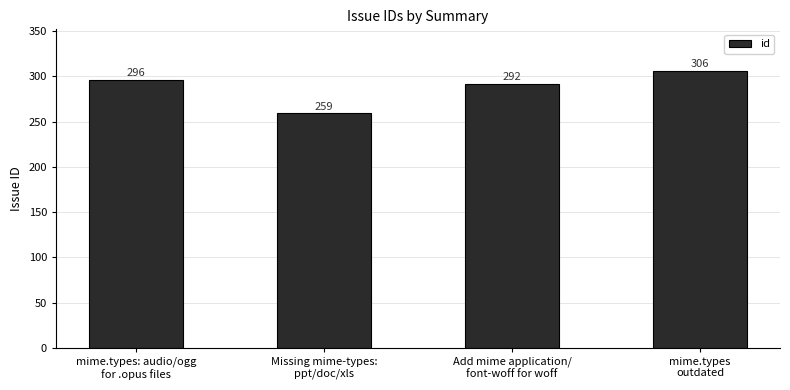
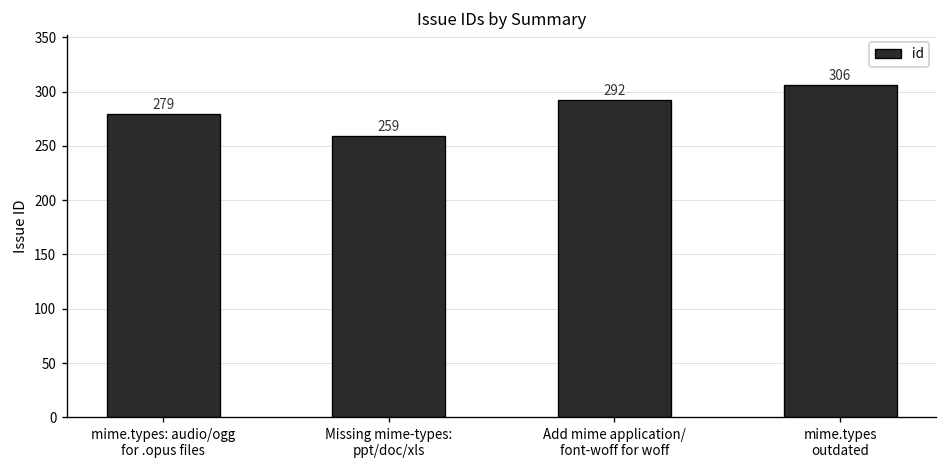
mime.types: audio/ogg for .opus files: 296 -> 279
